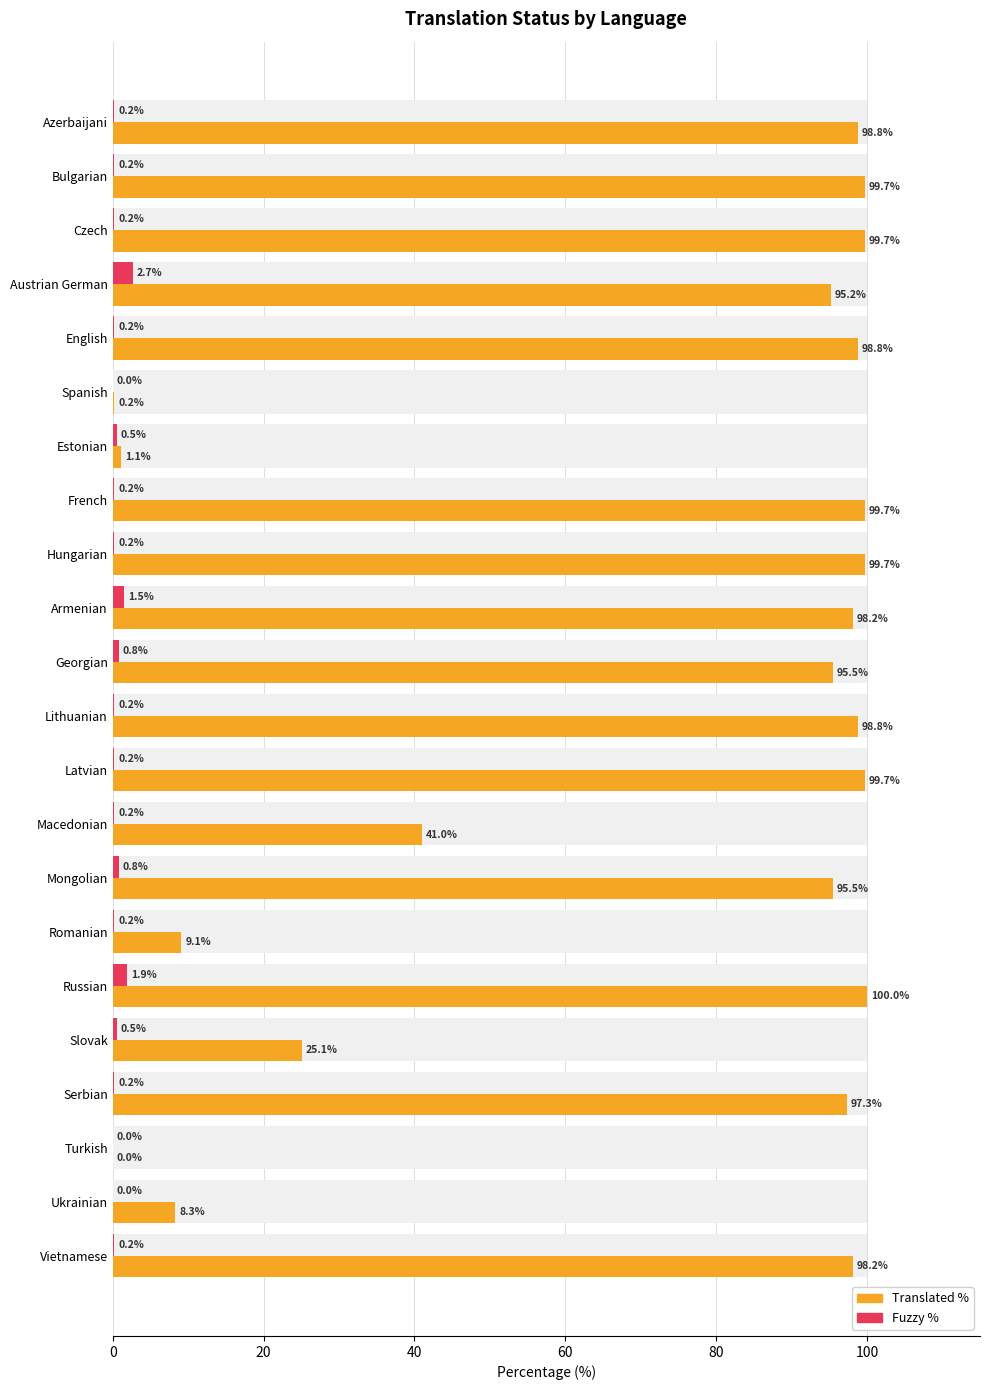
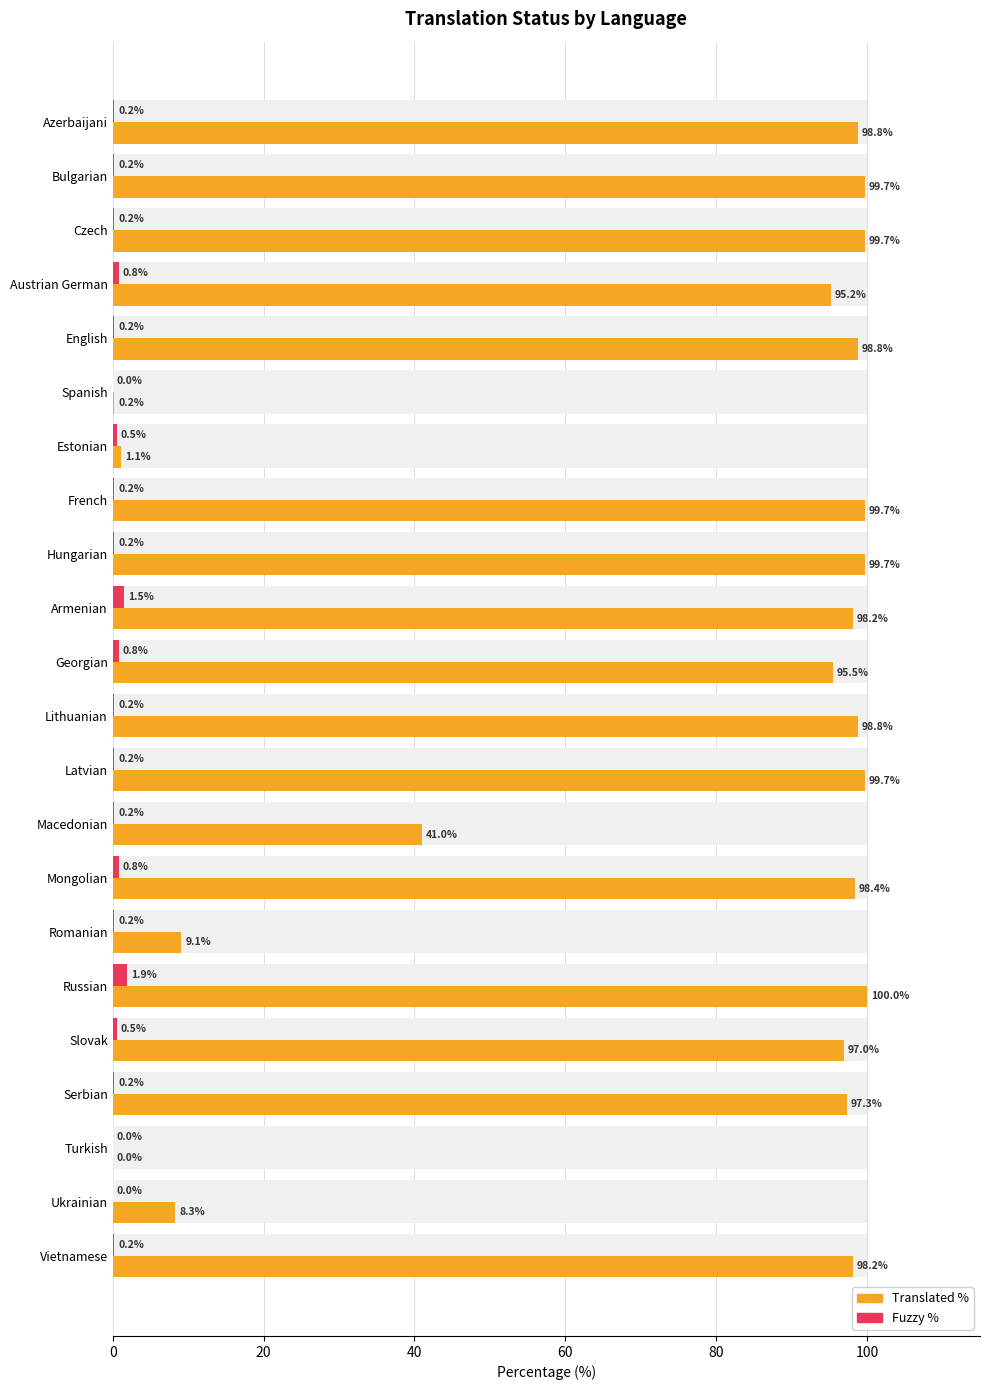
Fuzzy %, Austrian German: 2.7% -> 0.8%
Translated %, Mongolian: 95.5% -> 98.4%
Translated %, Slovak: 25.1% -> 97.0%
